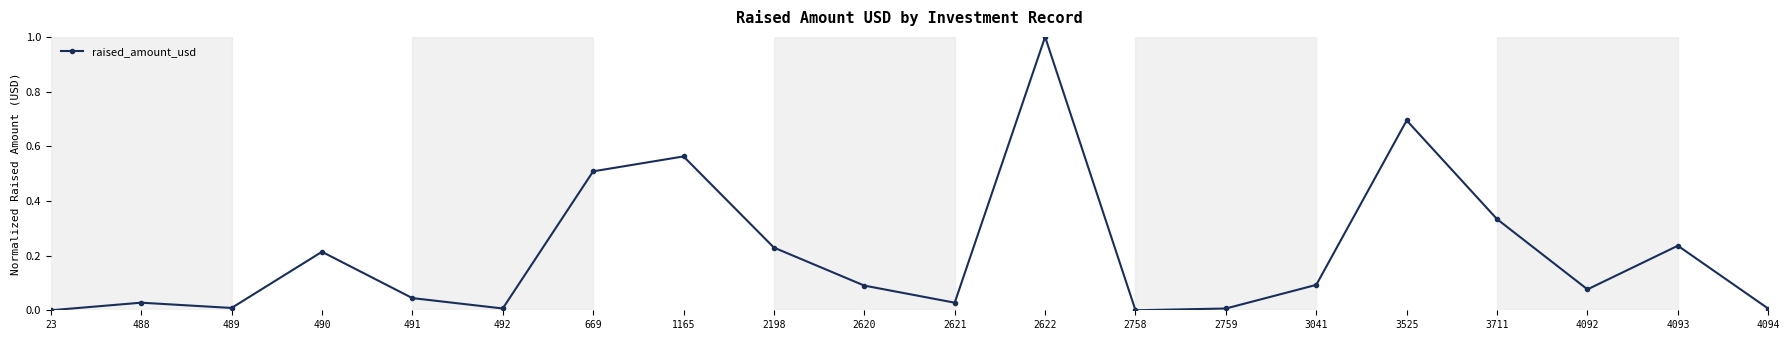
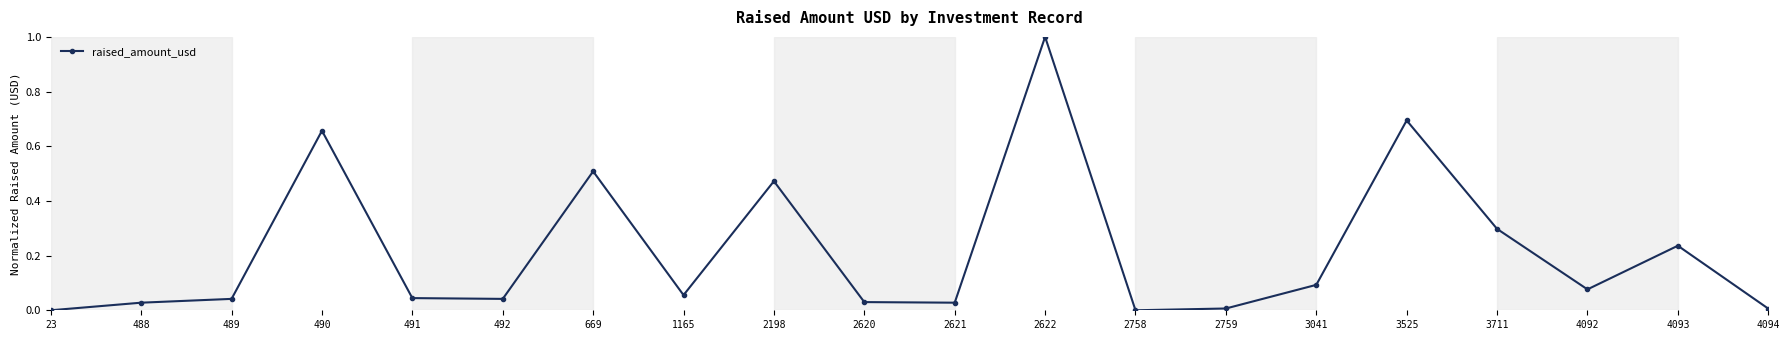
489: 0.01 -> 0.04
490: 0.21 -> 0.66
492: 0.01 -> 0.04
1165: 0.56 -> 0.06
2198: 0.23 -> 0.47
2620: 0.09 -> 0.03
3711: 0.33 -> 0.30
